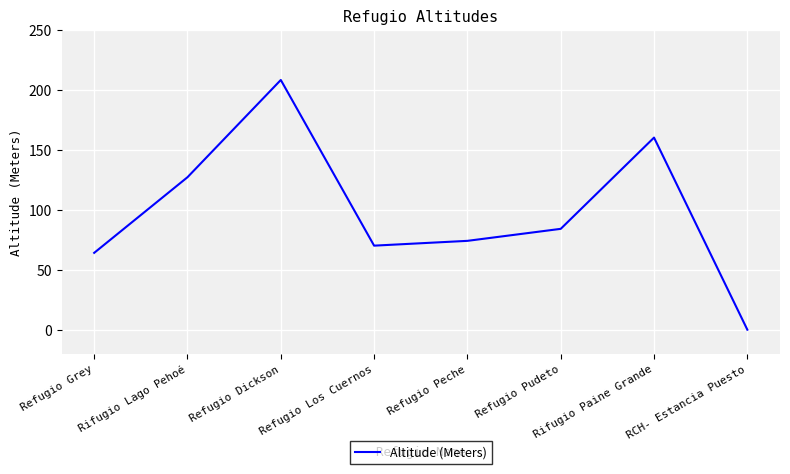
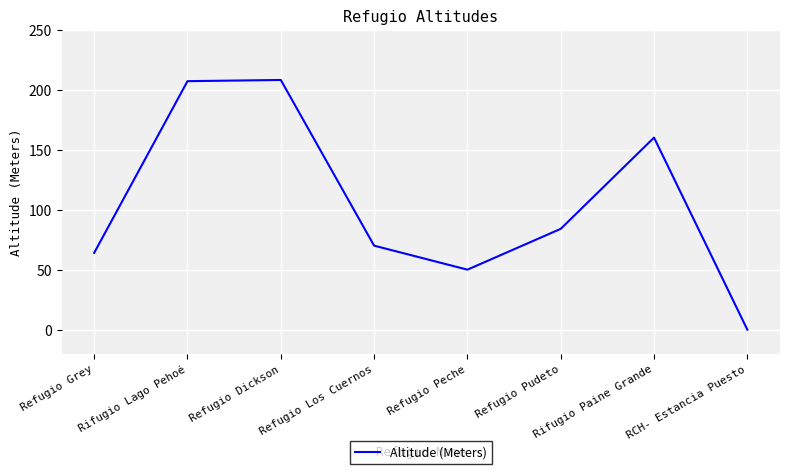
Rifugio Lago Pehoé: 127 -> 207
Refugio Peche: 74 -> 50
